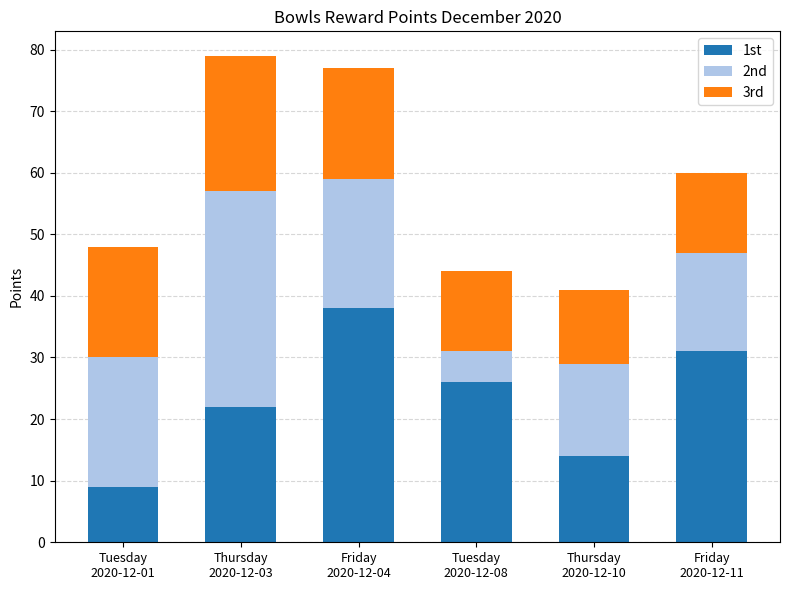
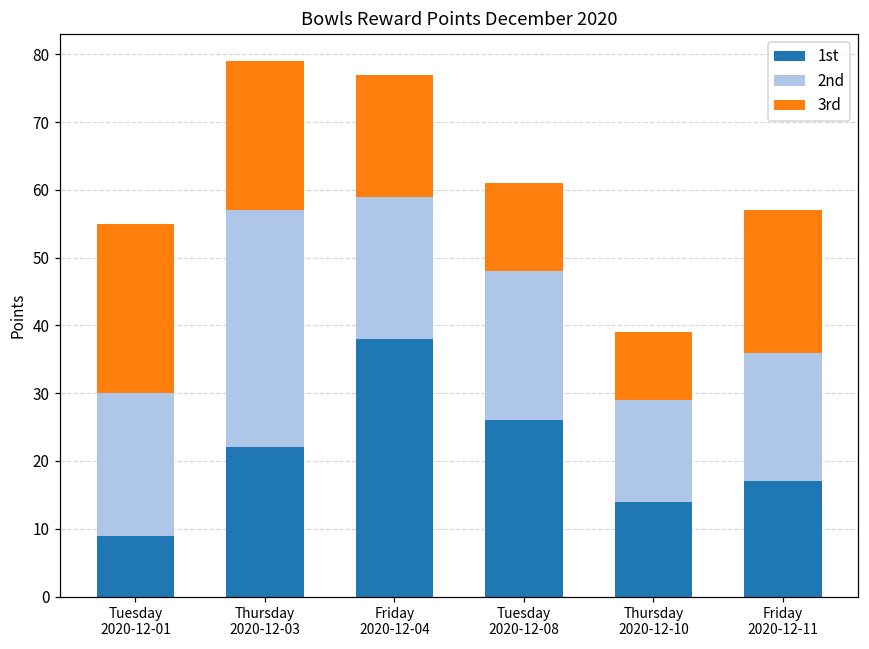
3rd, Tuesday 2020-12-01: 18 -> 25
2nd, Tuesday 2020-12-08: 5 -> 22
3rd, Thursday 2020-12-10: 12 -> 10
1st, Friday 2020-12-11: 31 -> 17
2nd, Friday 2020-12-11: 16 -> 19
3rd, Friday 2020-12-11: 13 -> 21
